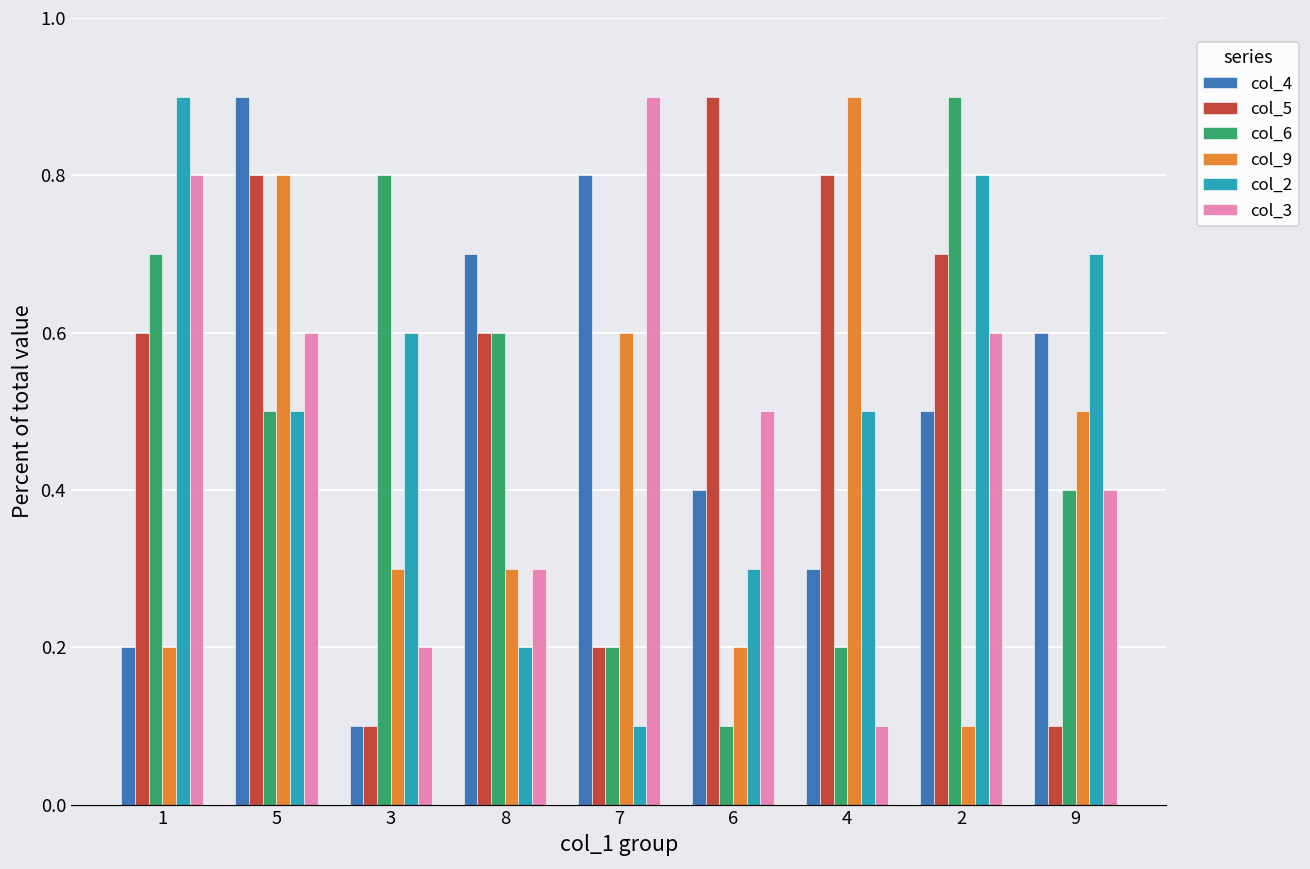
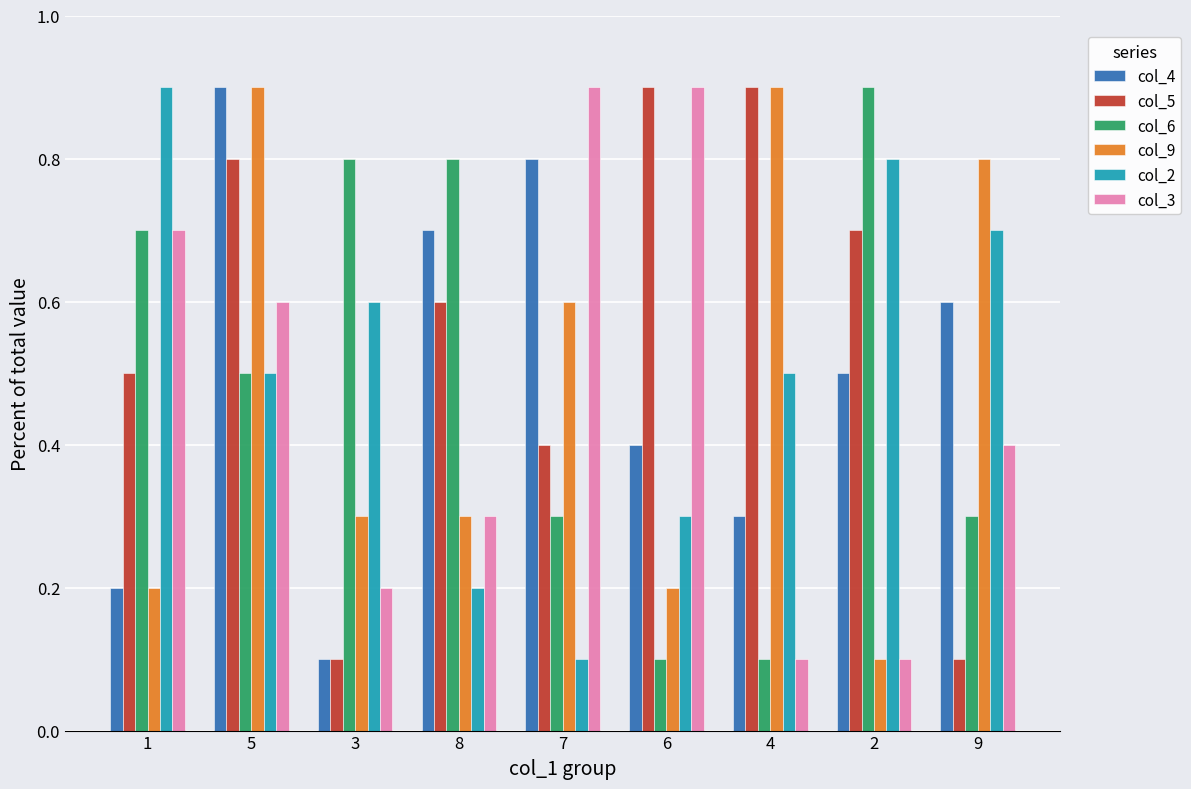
col_5, 1: 0.60 -> 0.50
col_3, 1: 0.80 -> 0.70
col_9, 5: 0.80 -> 0.90
col_6, 8: 0.60 -> 0.80
col_5, 7: 0.20 -> 0.40
col_6, 7: 0.20 -> 0.30
col_3, 6: 0.50 -> 0.90
col_5, 4: 0.80 -> 0.90
col_6, 4: 0.20 -> 0.10
col_3, 2: 0.60 -> 0.10
col_6, 9: 0.40 -> 0.30
col_9, 9: 0.50 -> 0.80
